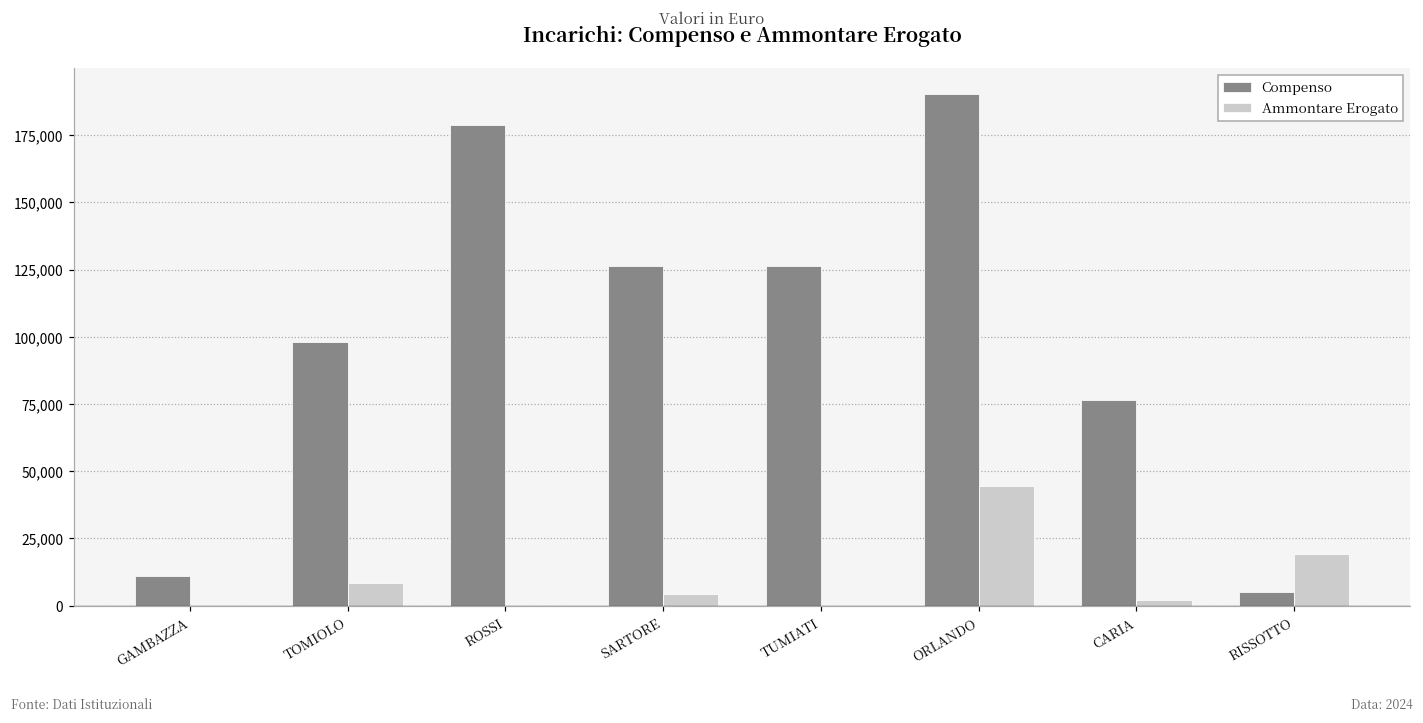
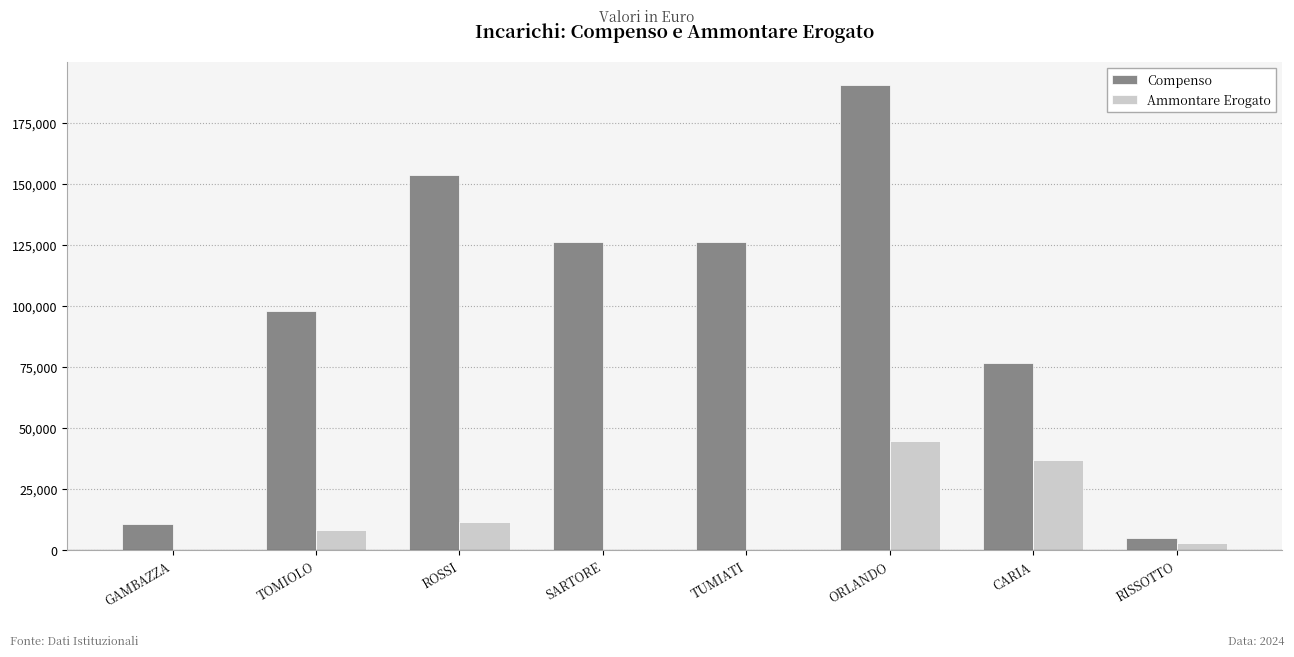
Compenso, ROSSI: 179,000 -> 154,000
Ammontare Erogato, ROSSI: 0 -> 12,000
Ammontare Erogato, SARTORE: 4,000 -> 0
Ammontare Erogato, CARIA: 2,000 -> 37,000
Ammontare Erogato, RISSOTTO: 19,000 -> 3,000
